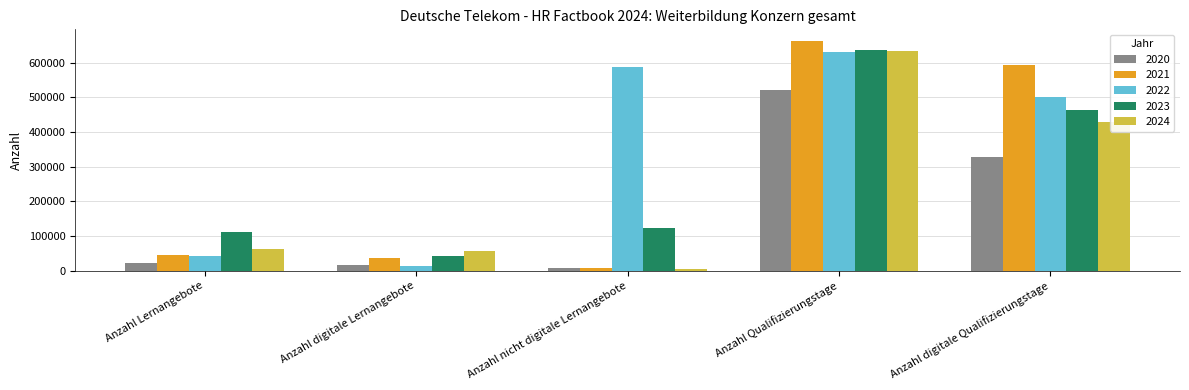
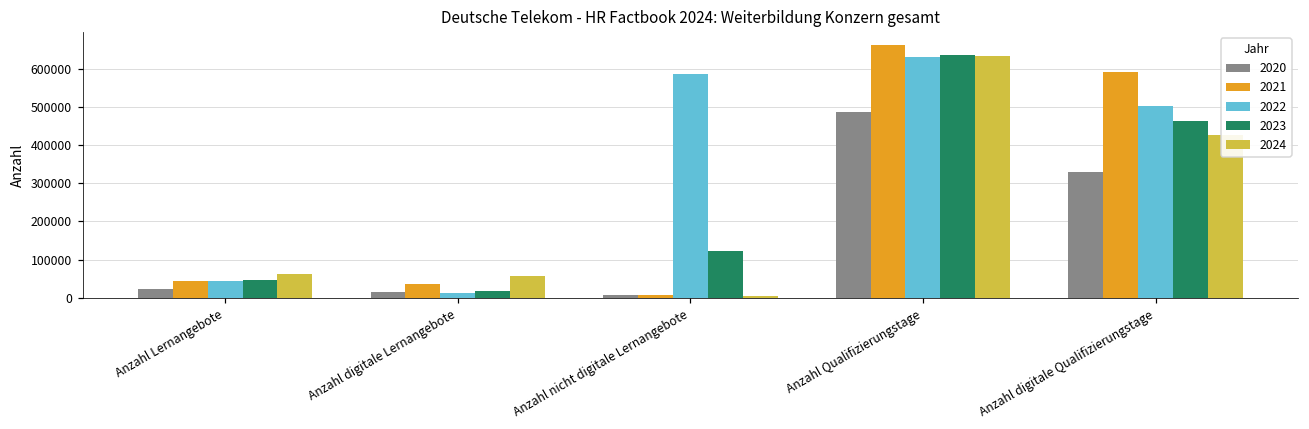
2023, Anzahl Lernangebote: 110000 -> 50000
2023, Anzahl digitale Lernangebote: 40000 -> 20000
2020, Anzahl Qualifizierungstage: 520000 -> 490000
